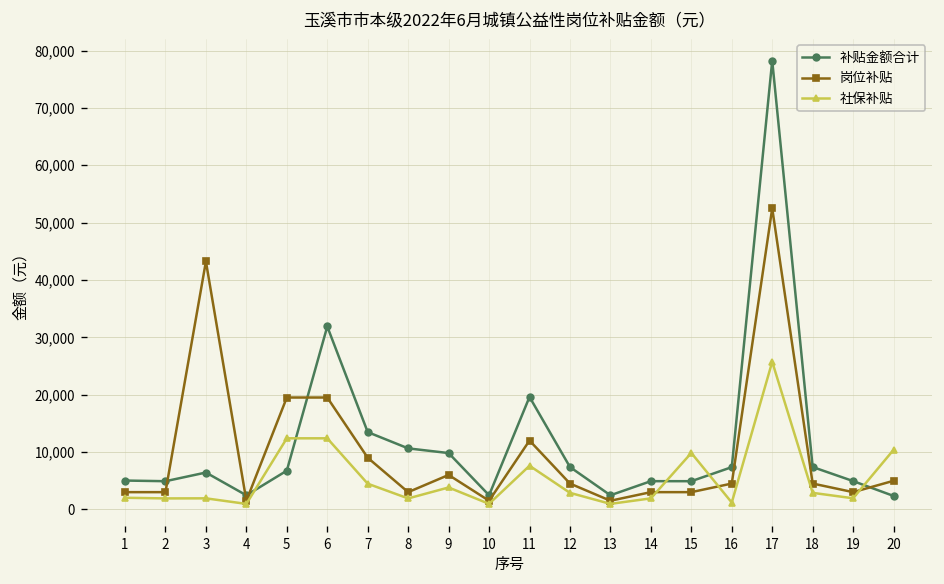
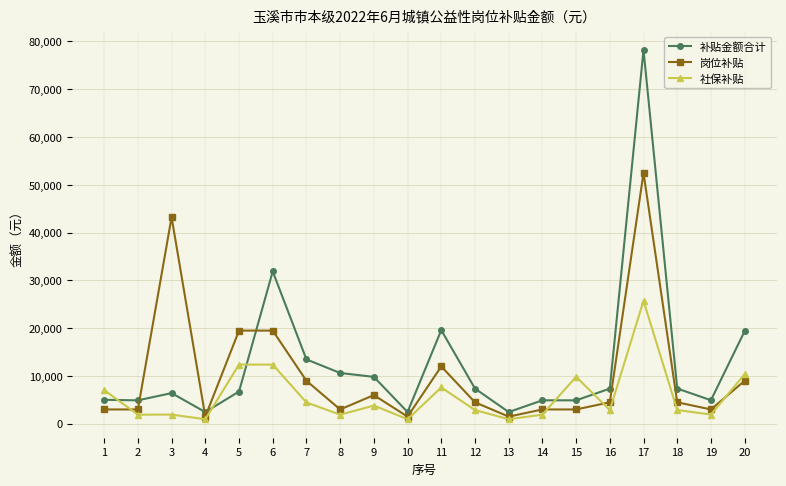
社保补贴, 1: 2,000 -> 7,000
社保补贴, 16: 1,000 -> 3,000
补贴金额合计, 20: 2,000 -> 19,000
岗位补贴, 20: 5,000 -> 9,000
